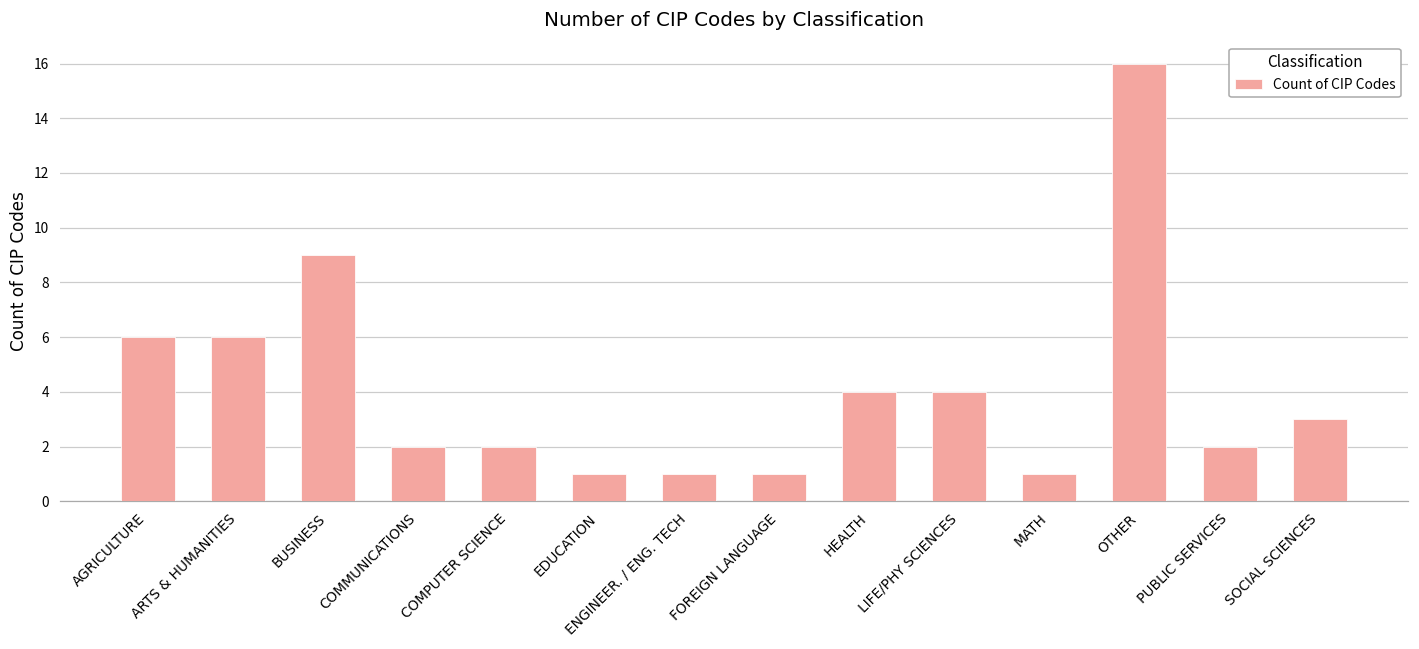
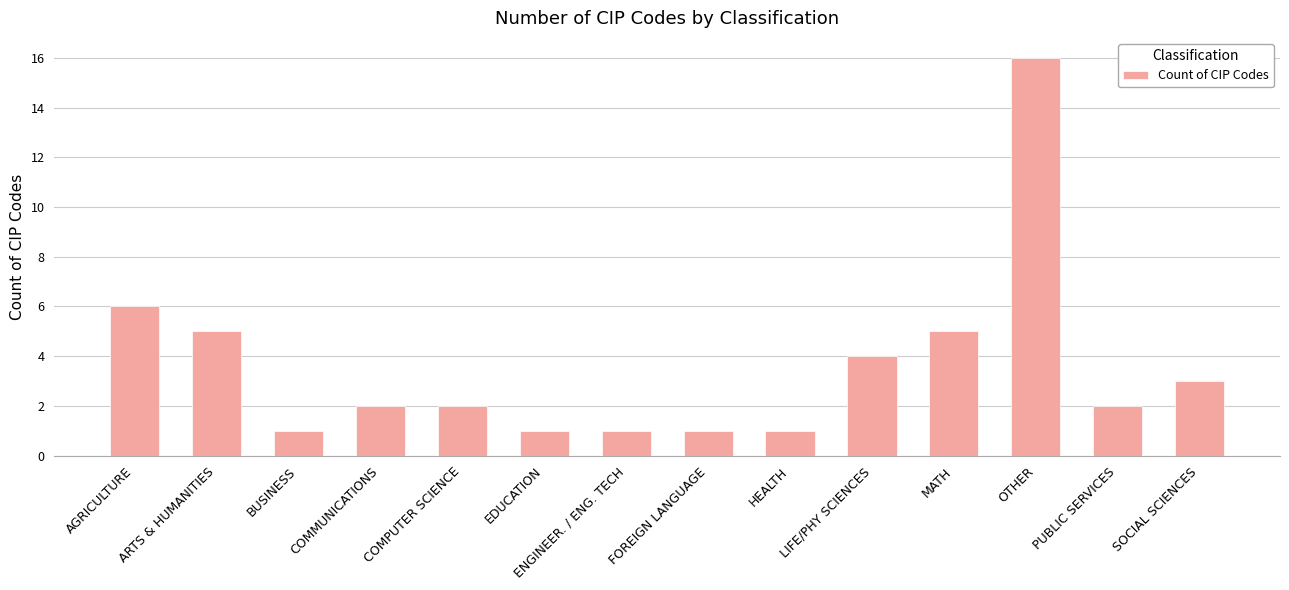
ARTS & HUMANITIES: 6 -> 5
BUSINESS: 9 -> 1
HEALTH: 4 -> 1
MATH: 1 -> 5
